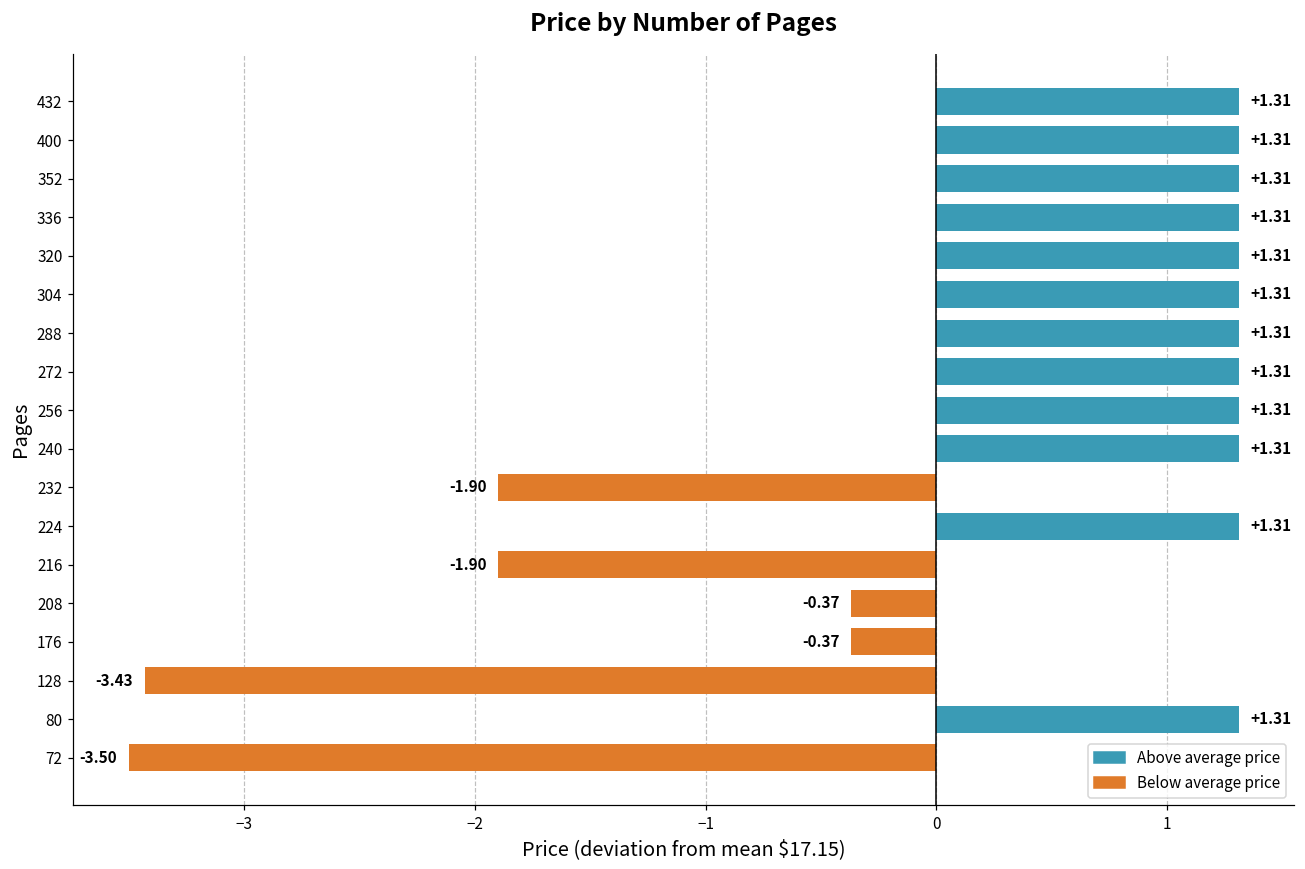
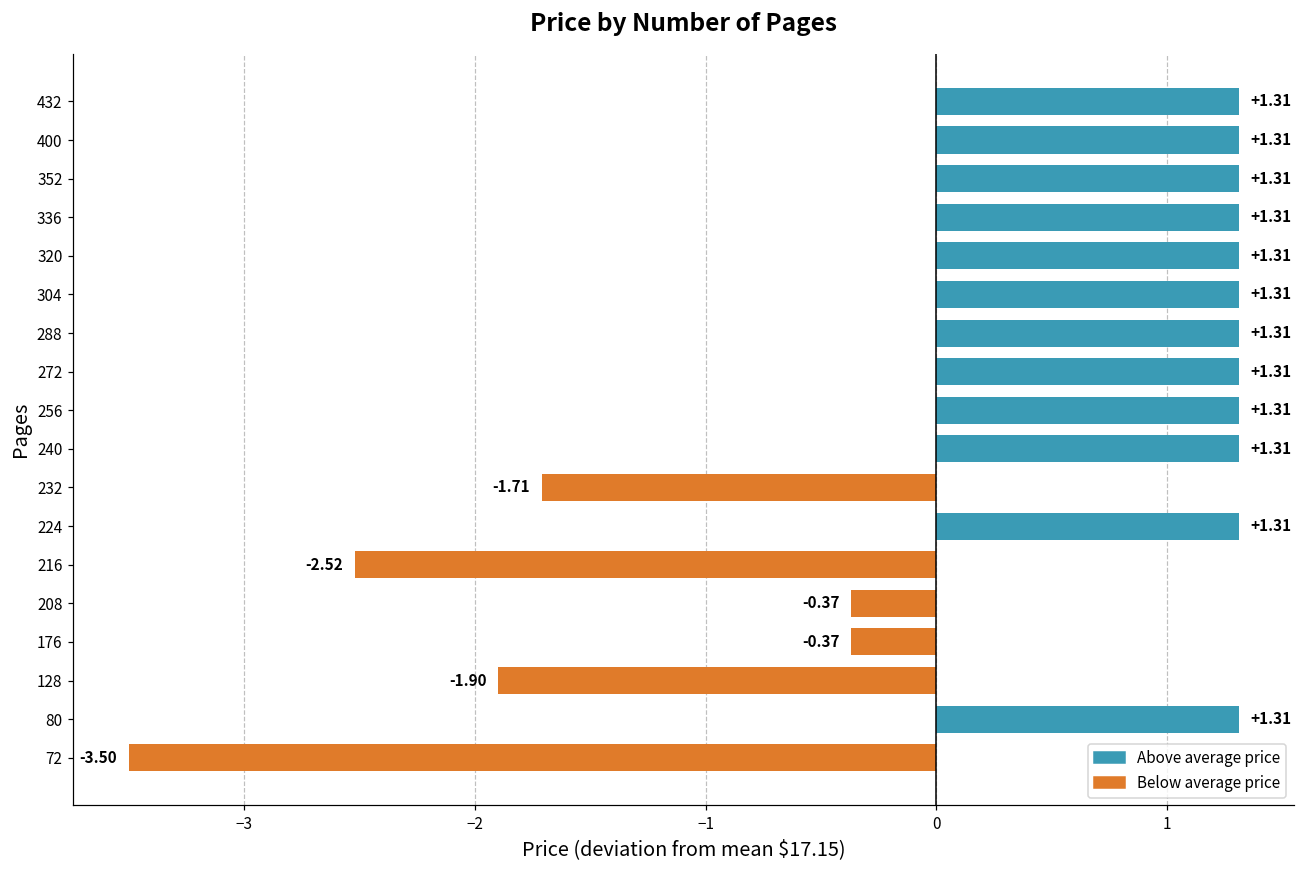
232: -1.90 -> -1.71
216: -1.90 -> -2.52
128: -3.43 -> -1.90
